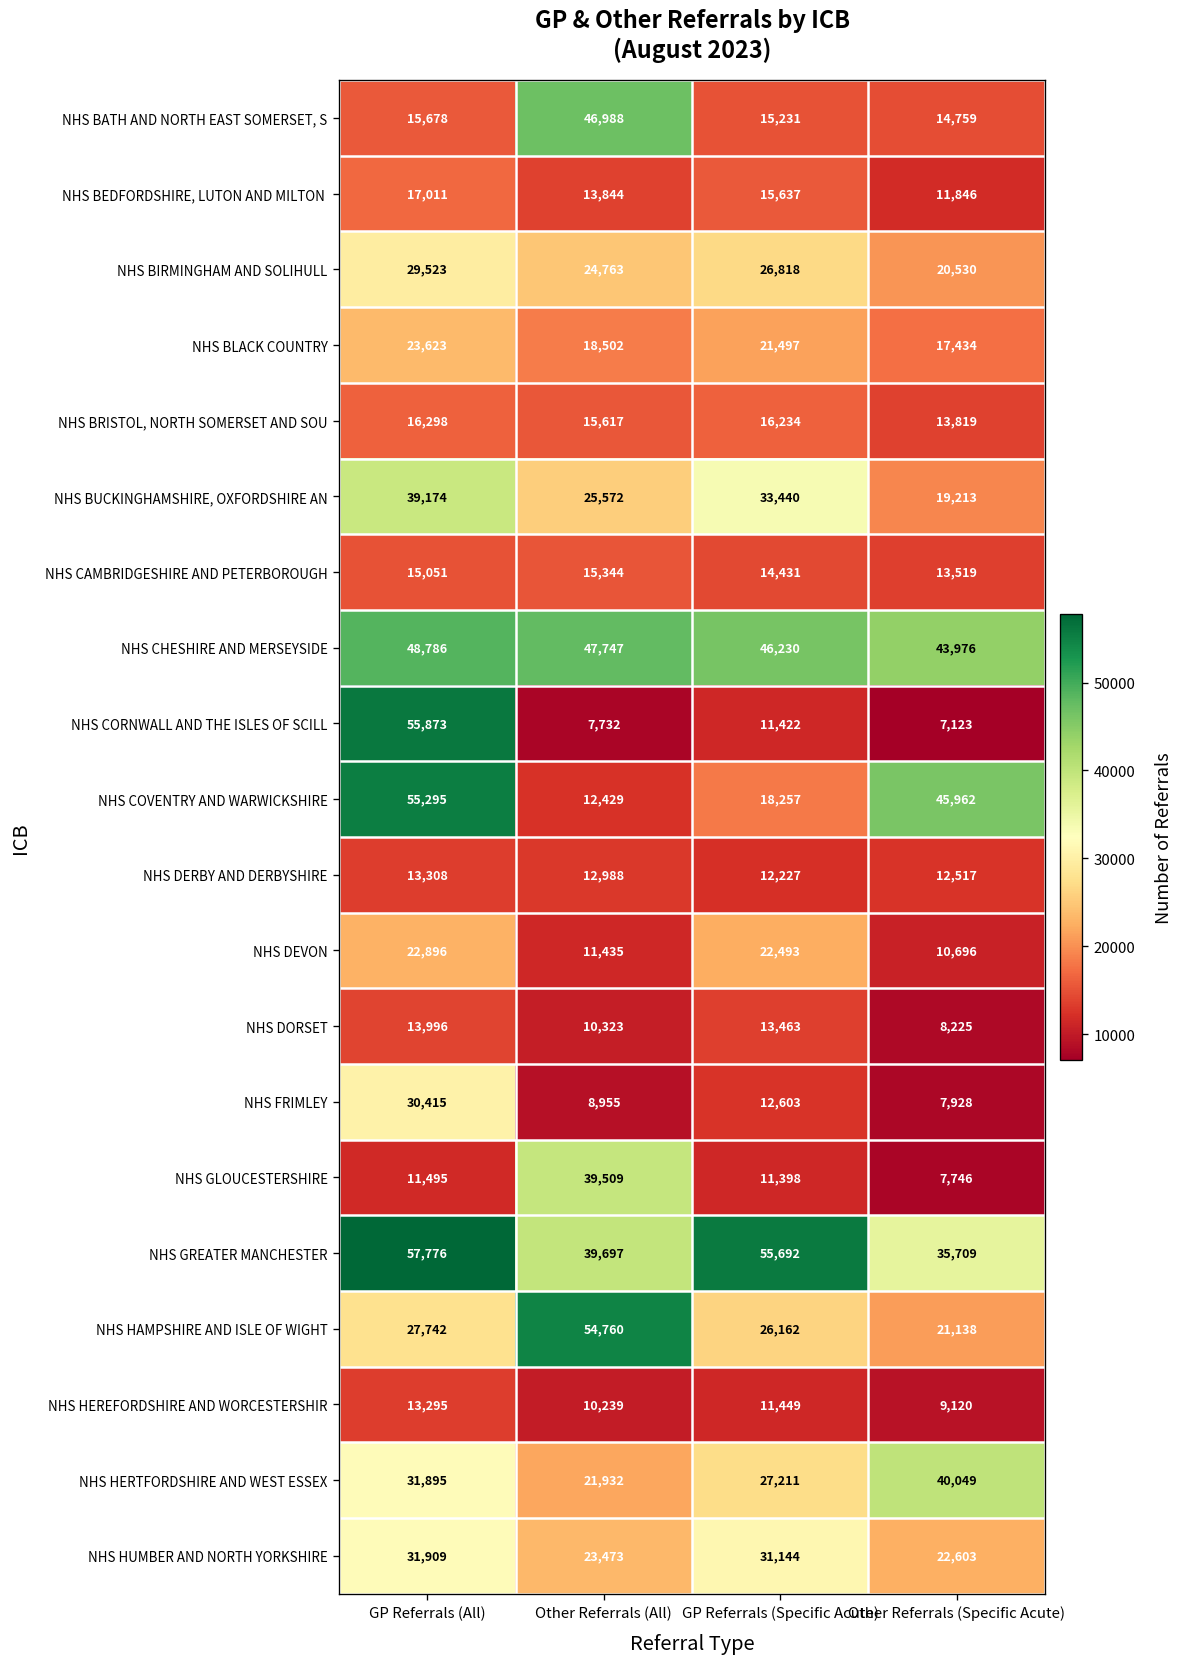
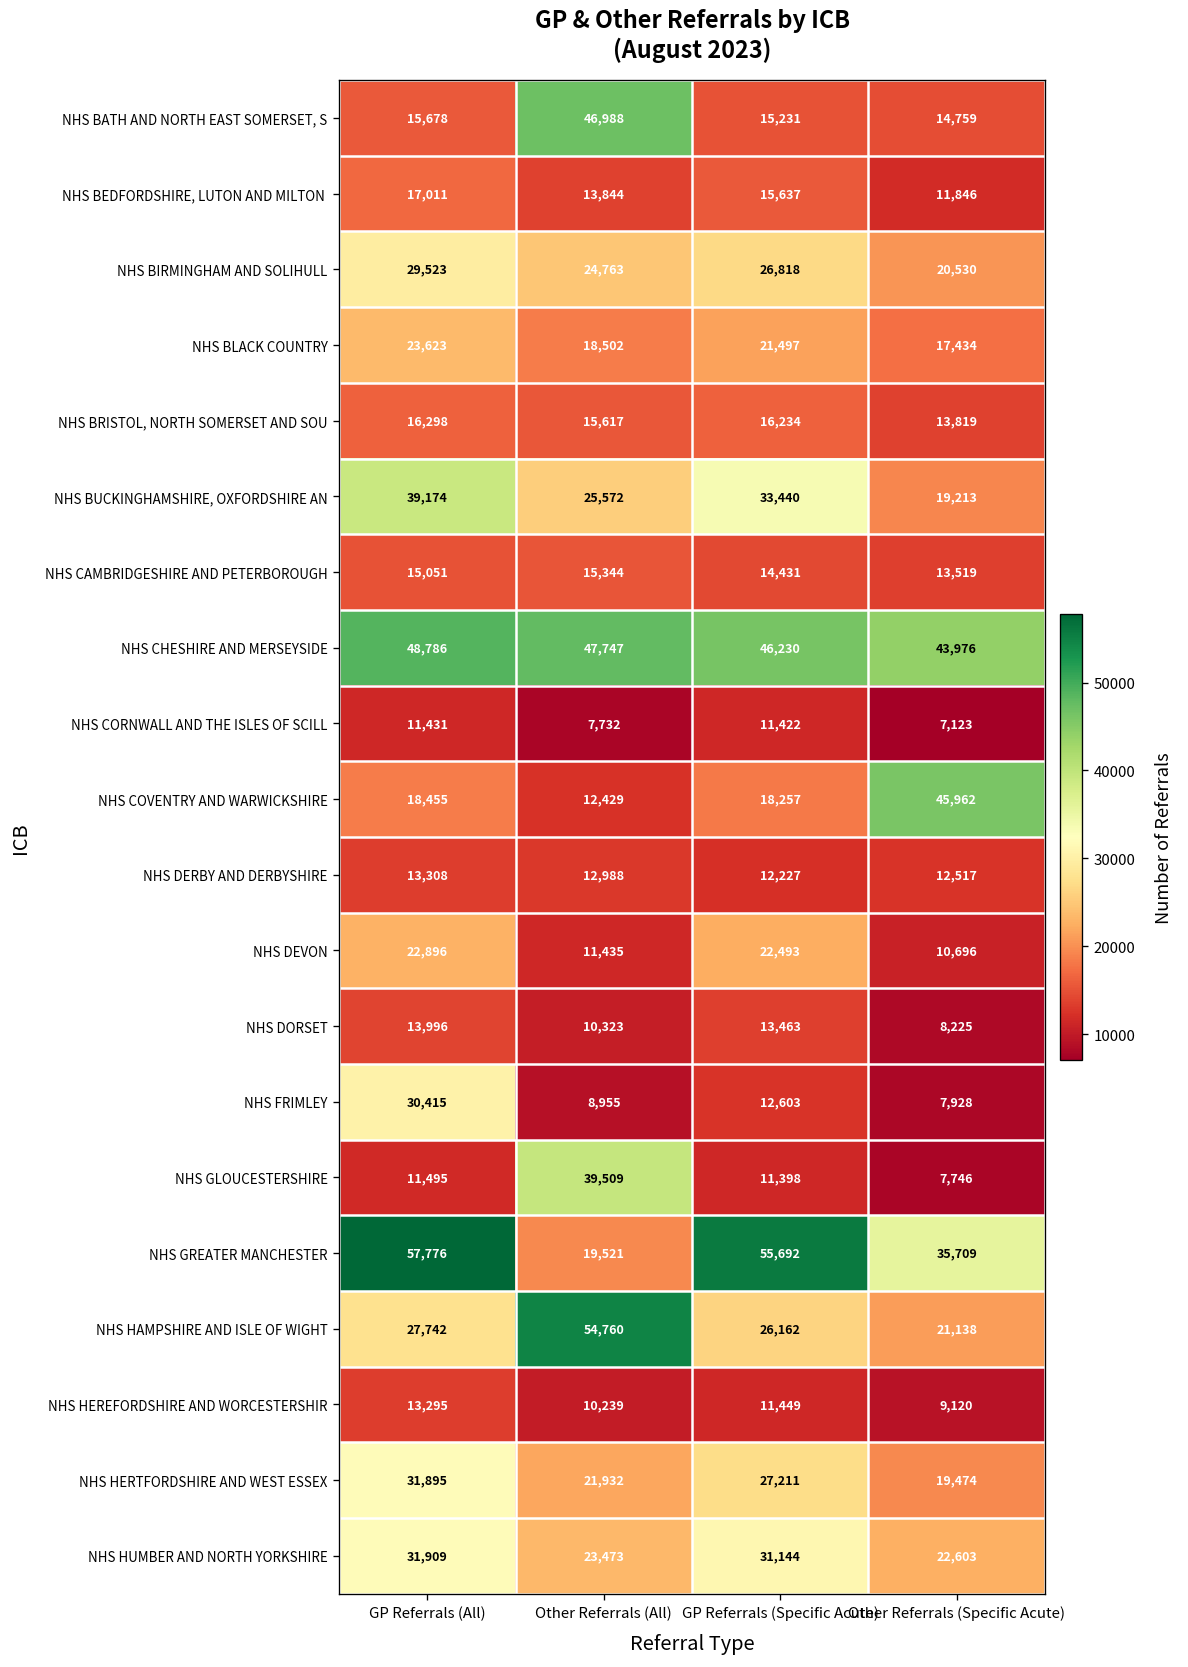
NHS CORNWALL AND THE ISLES OF SCILL, GP Referrals (All): 55,873 -> 11,431
NHS COVENTRY AND WARWICKSHIRE, GP Referrals (All): 55,295 -> 18,455
NHS GREATER MANCHESTER, Other Referrals (All): 39,697 -> 19,521
NHS HERTFORDSHIRE AND WEST ESSEX, Other Referrals (Specific Acute): 40,049 -> 19,474
